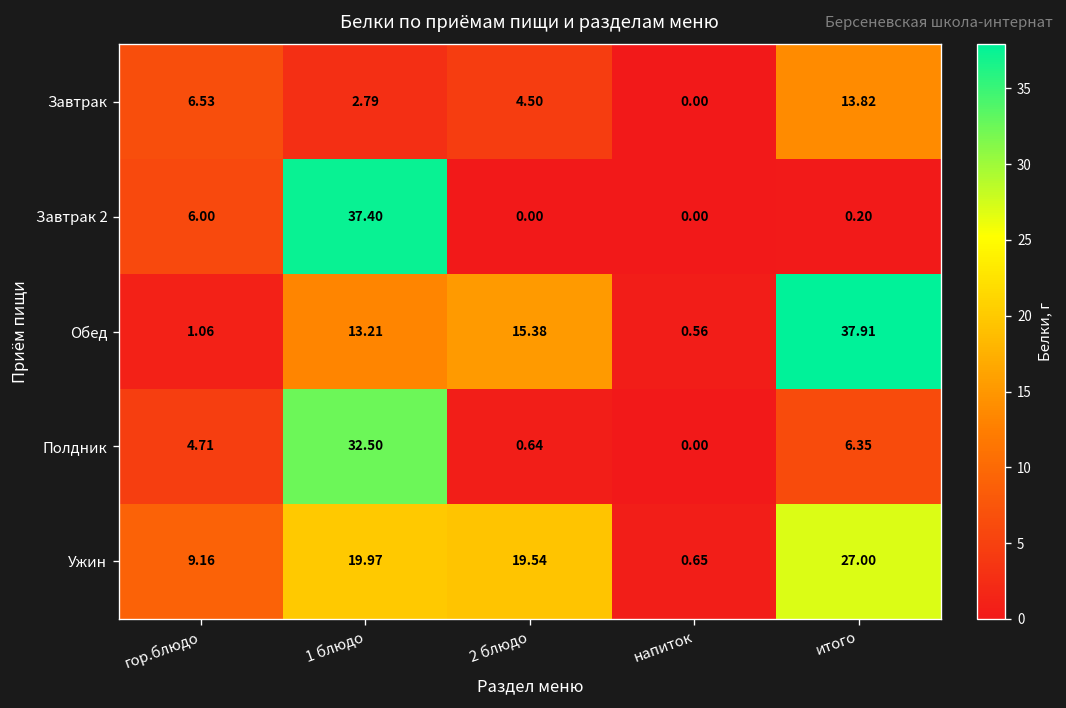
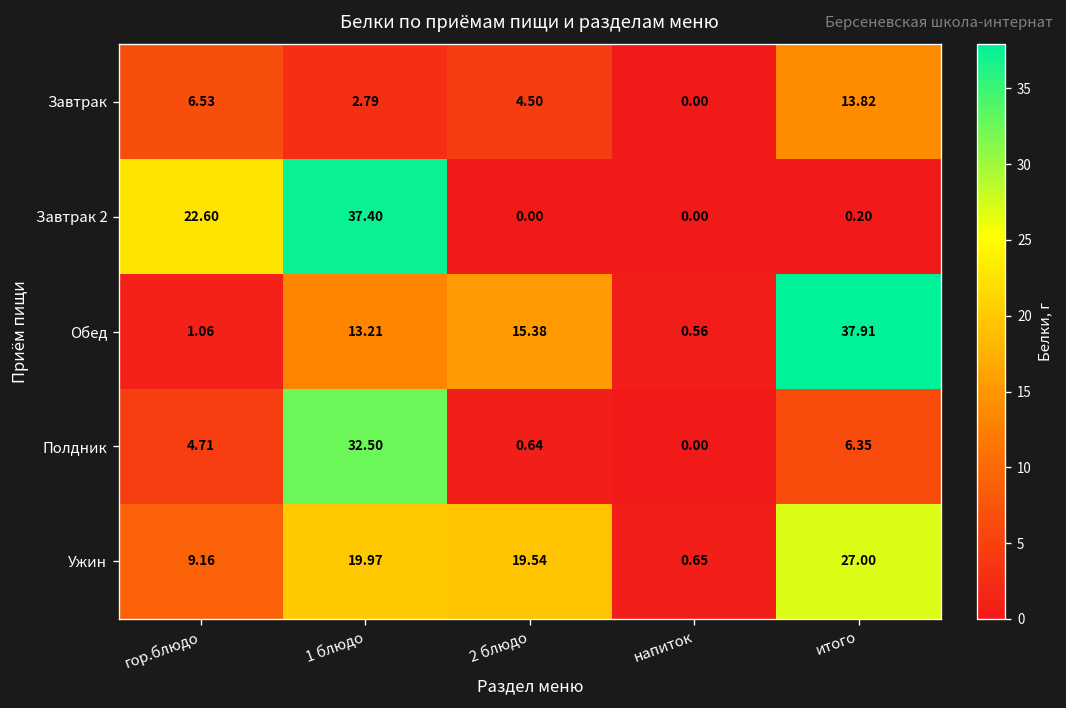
Завтрак 2, гор.блюдо: 6.00 -> 22.60
